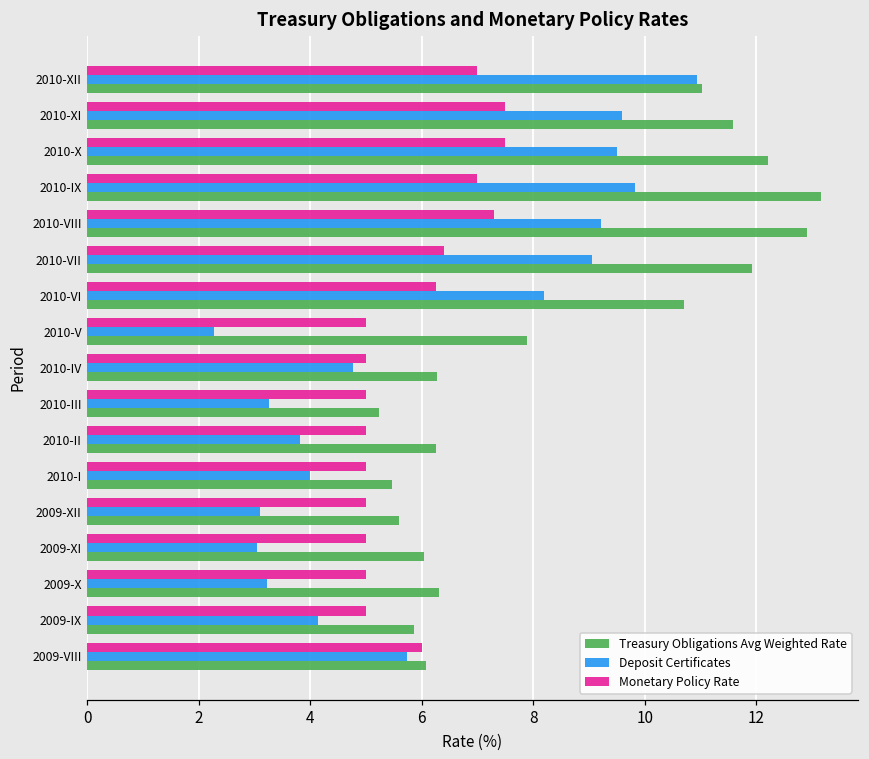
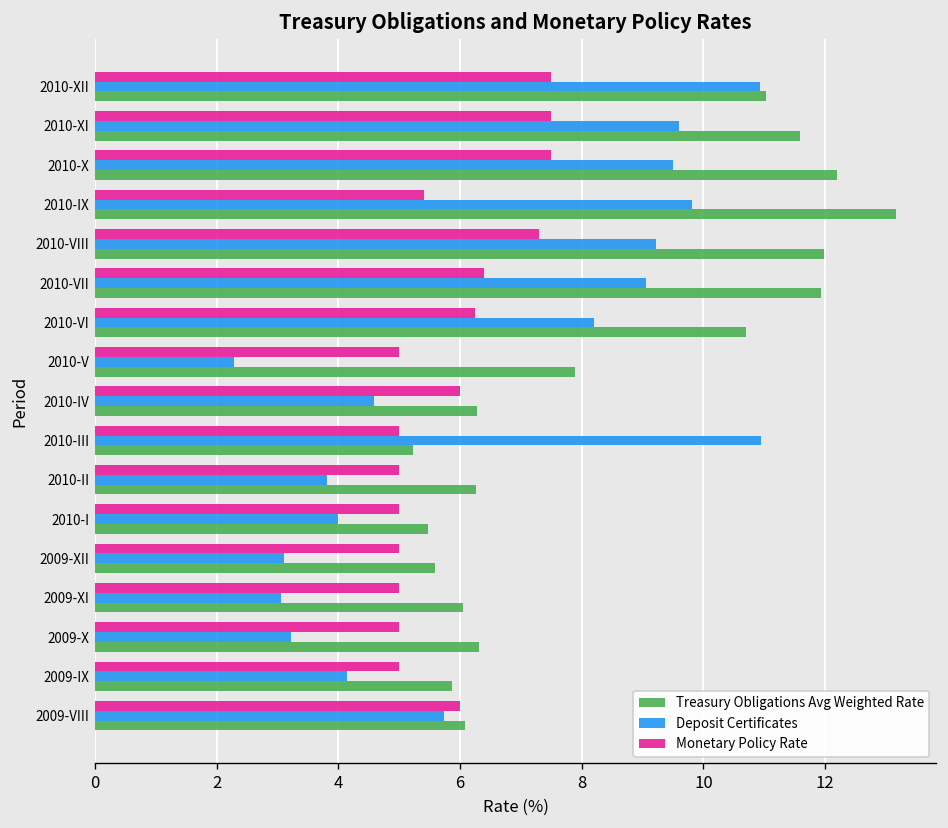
Monetary Policy Rate, 2010-XII: 7.0 -> 7.5
Monetary Policy Rate, 2010-IX: 7.0 -> 5.4
Treasury Obligations Avg Weighted Rate, 2010-VIII: 12.9 -> 12.0
Monetary Policy Rate, 2010-IV: 5 -> 6
Deposit Certificates, 2010-IV: 4.8 -> 4.6
Deposit Certificates, 2010-III: 3.3 -> 10.9
